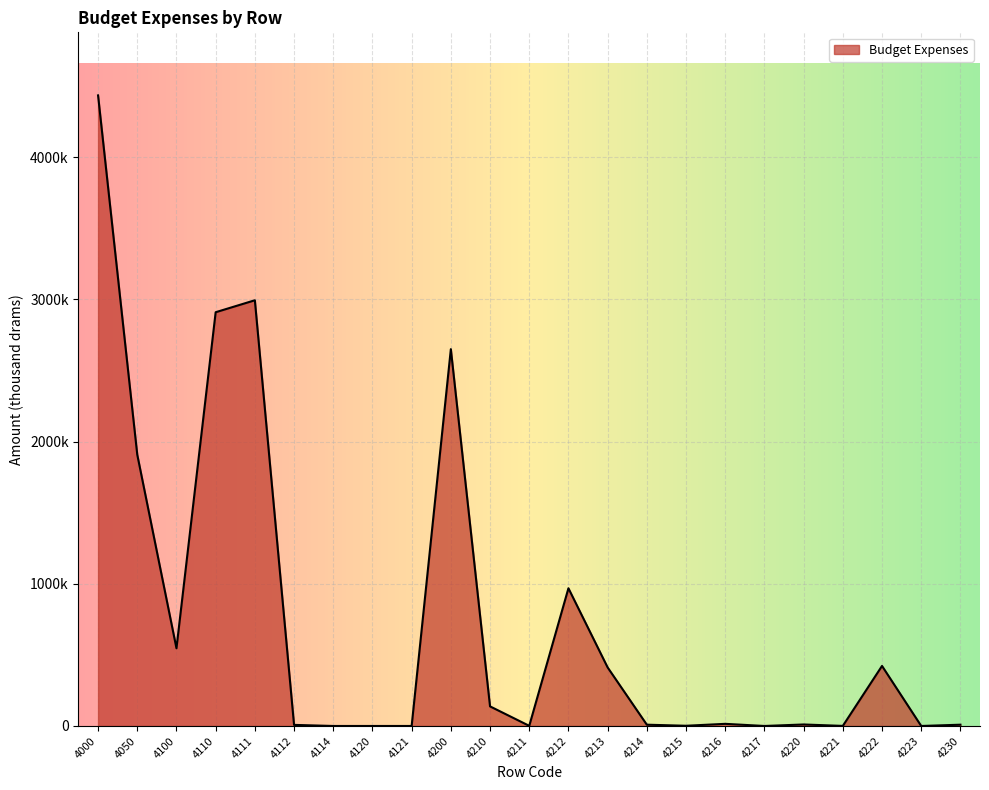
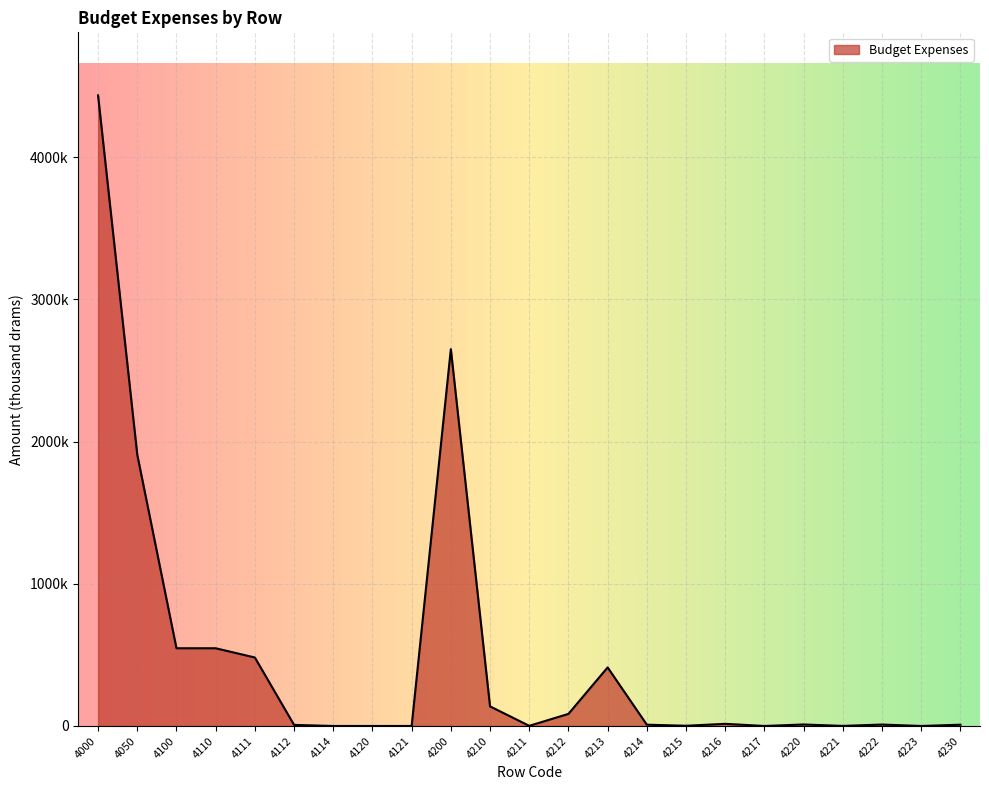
4110: 2910000 -> 550000
4111: 2990000 -> 480000
4212: 970000 -> 90000
4222: 420000 -> 10000
